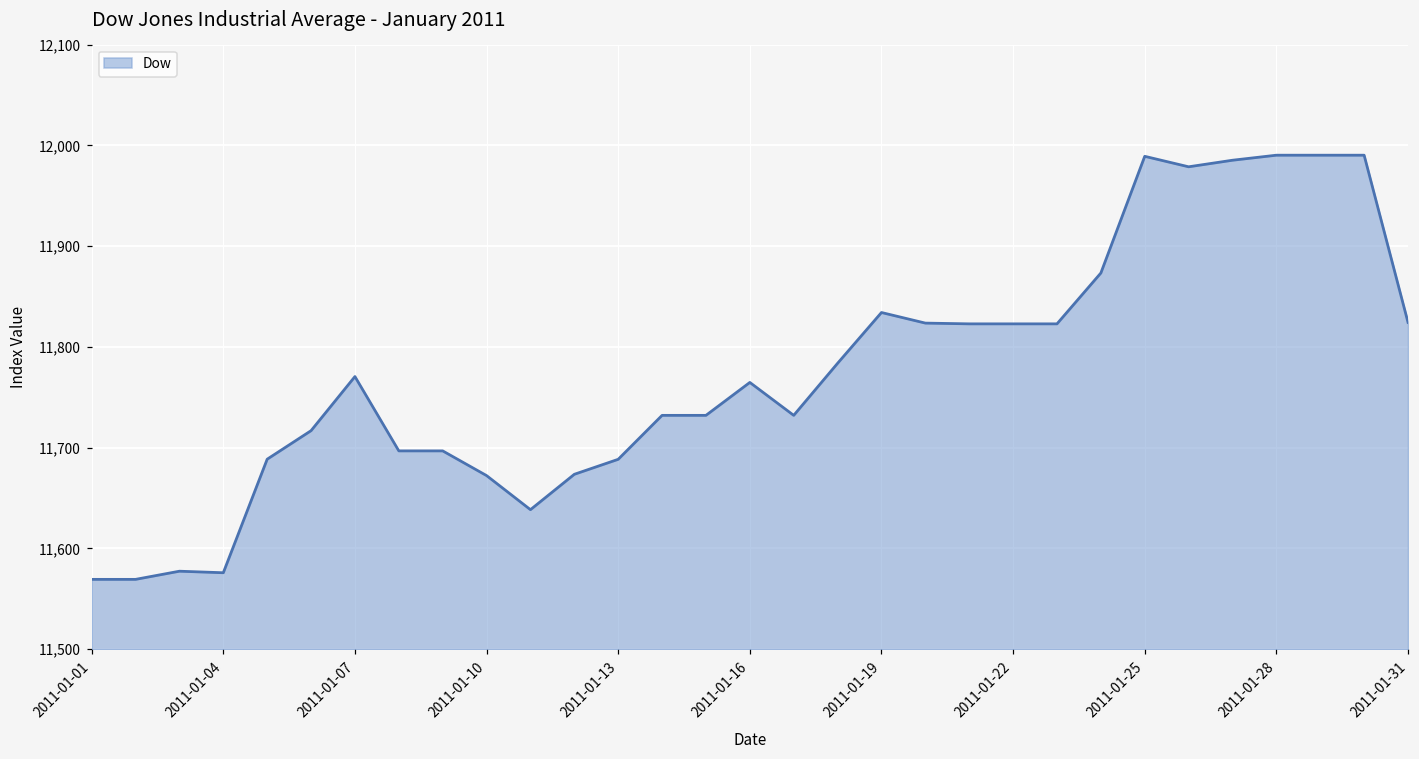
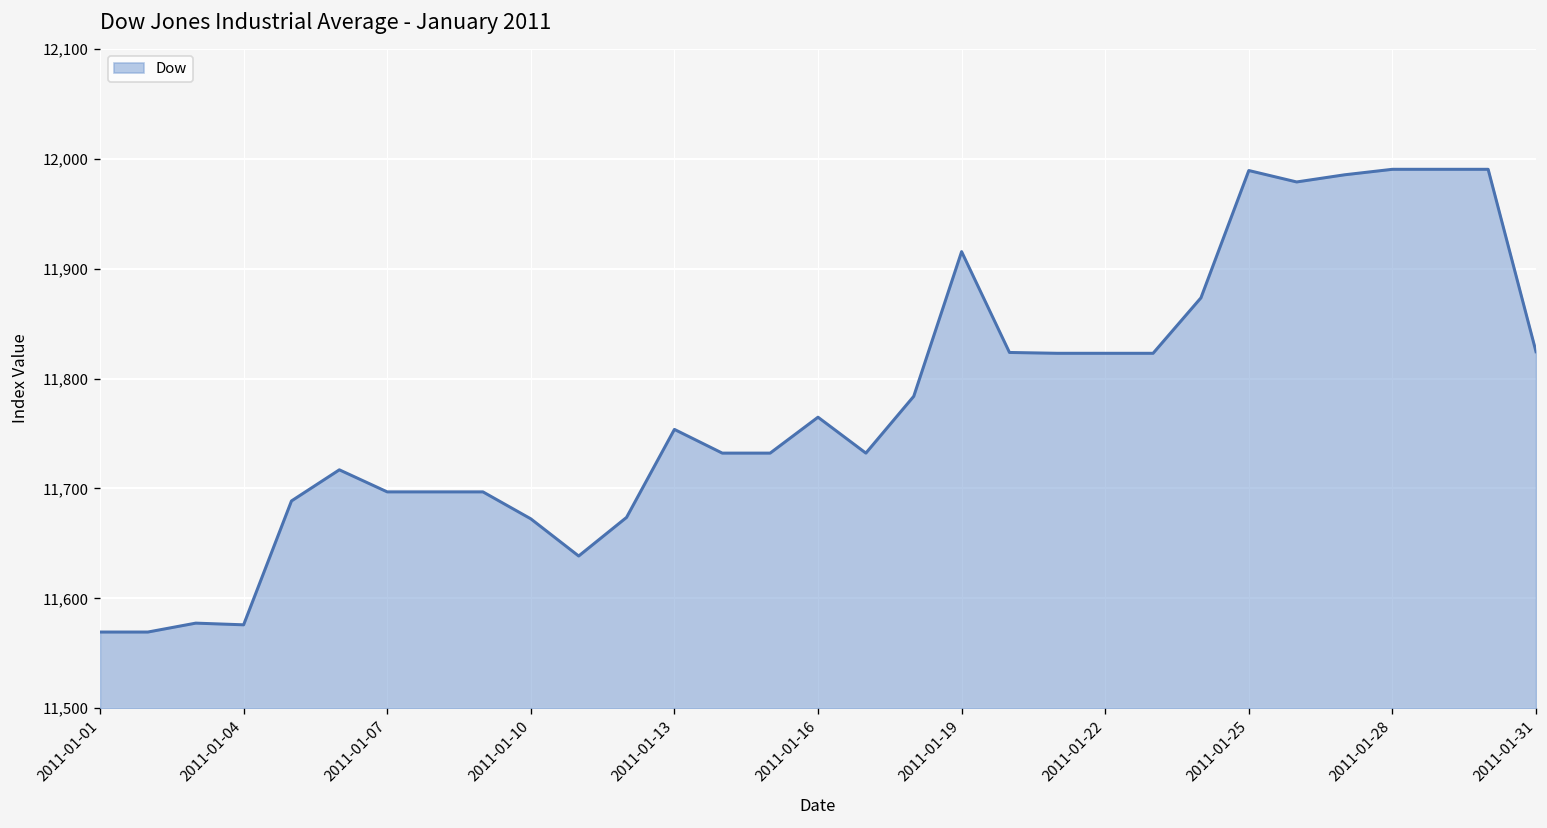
2011-01-07: 11,770 -> 11,700
2011-01-13: 11,690 -> 11,750
2011-01-19: 11,830 -> 11,920
